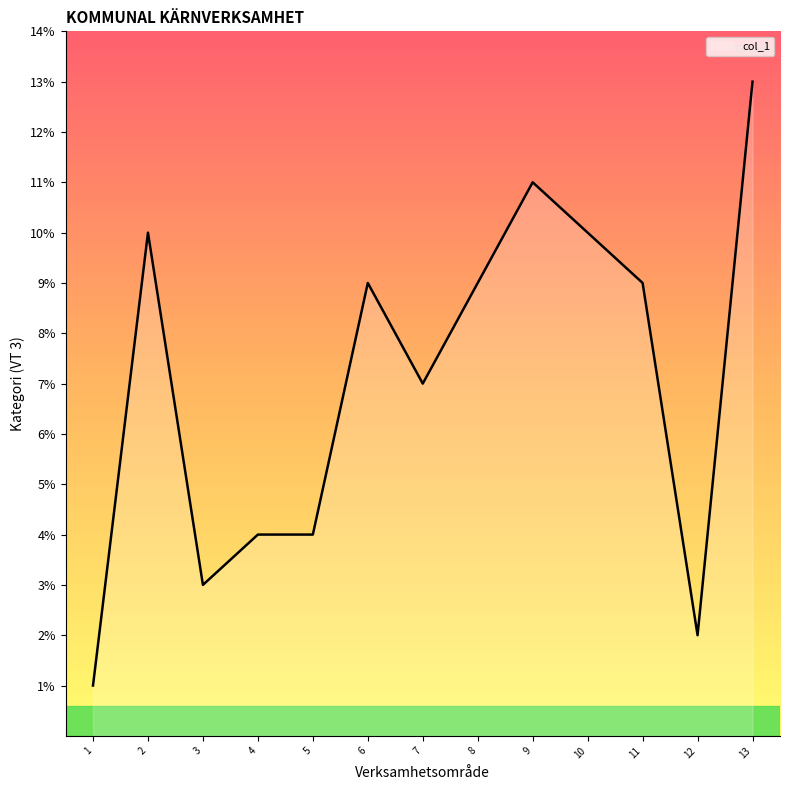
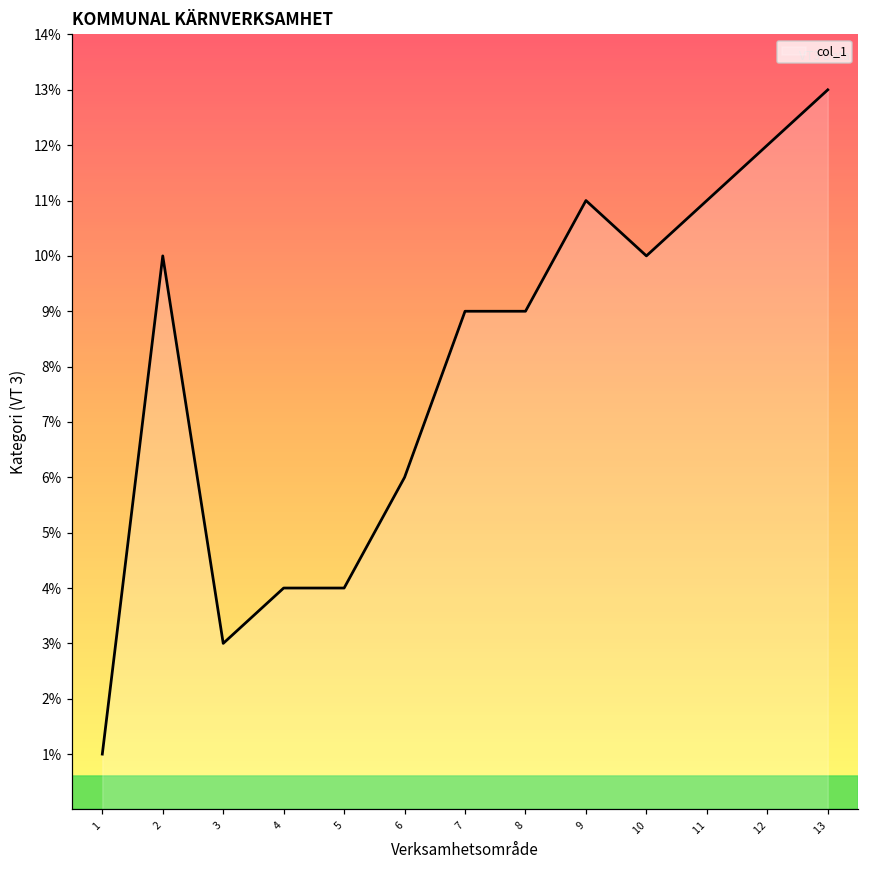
6: 9% -> 6%
7: 7% -> 9%
11: 9% -> 11%
12: 2% -> 12%
